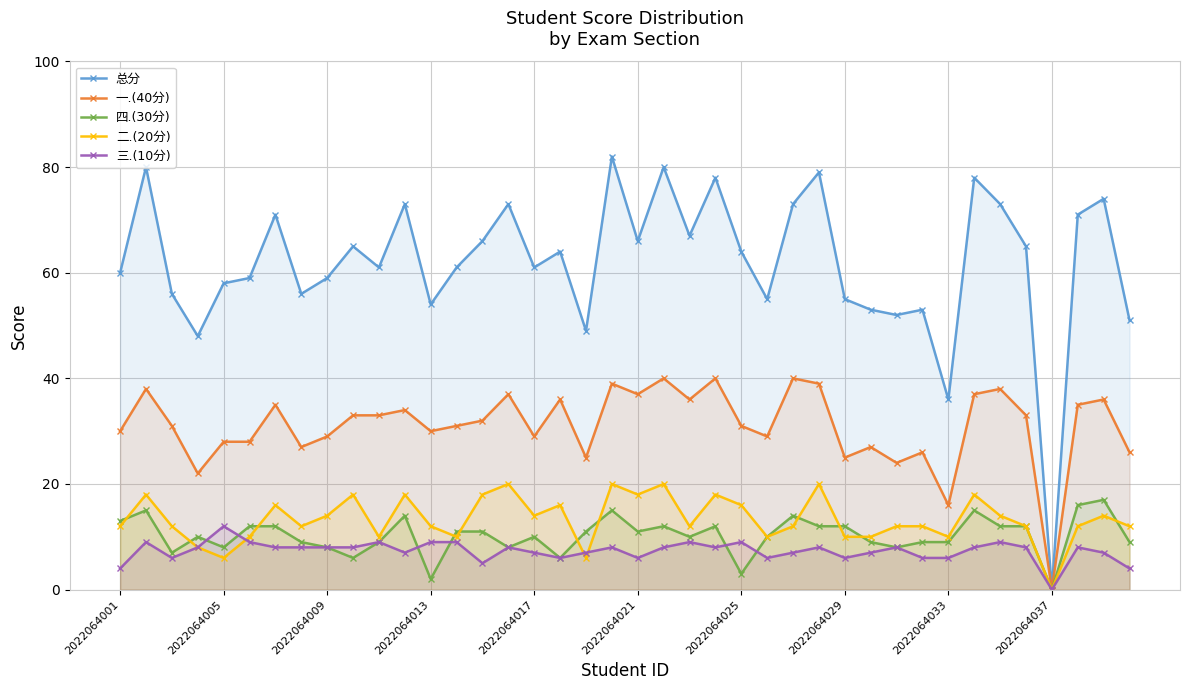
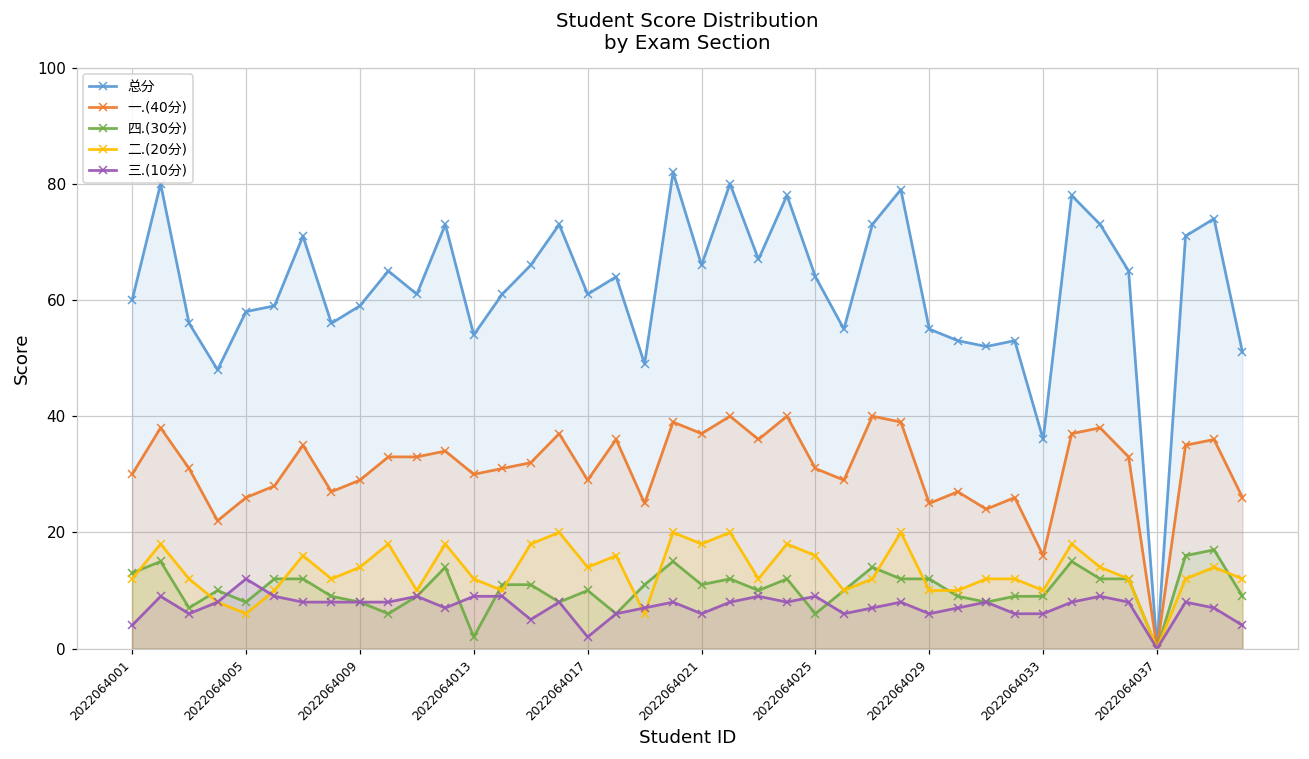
一.(40分), 2022064005: 28 -> 26
三.(10分), 2022064017: 7 -> 2
四.(30分), 2022064025: 3 -> 6
